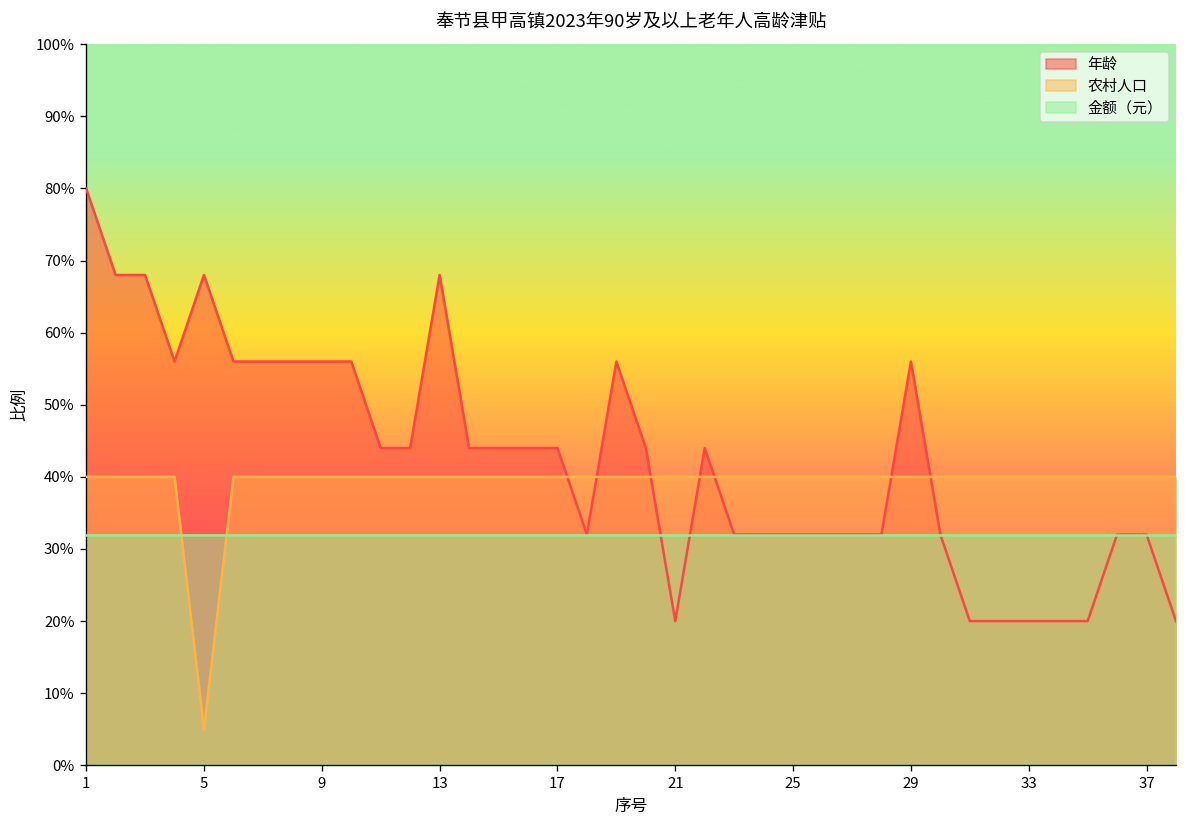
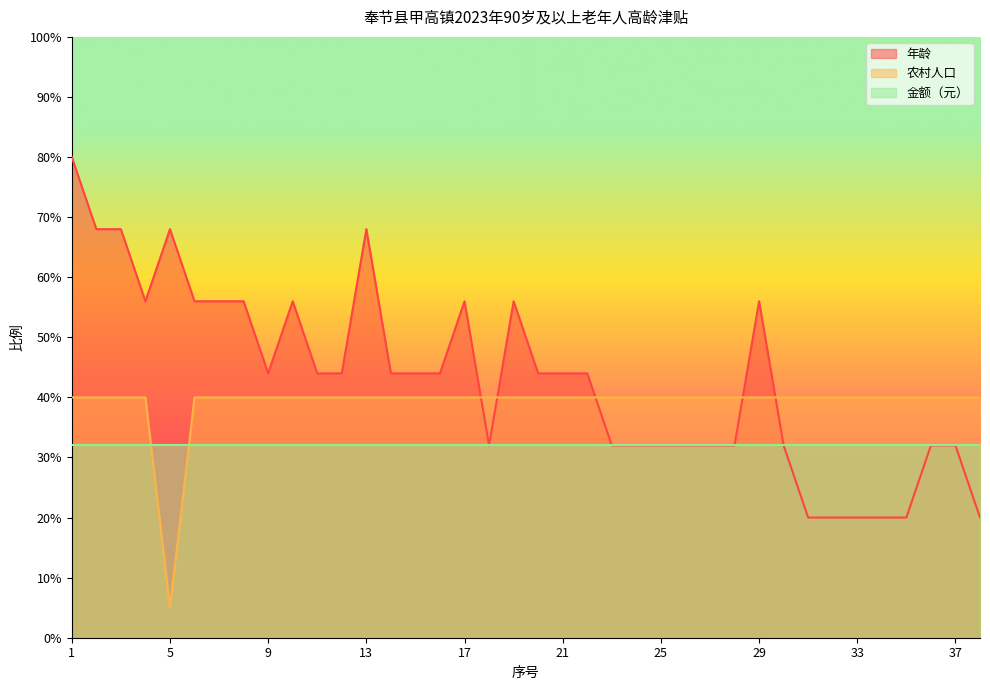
年龄, 9: 56% -> 44%
年龄, 17: 44% -> 56%
年龄, 21: 20% -> 44%
